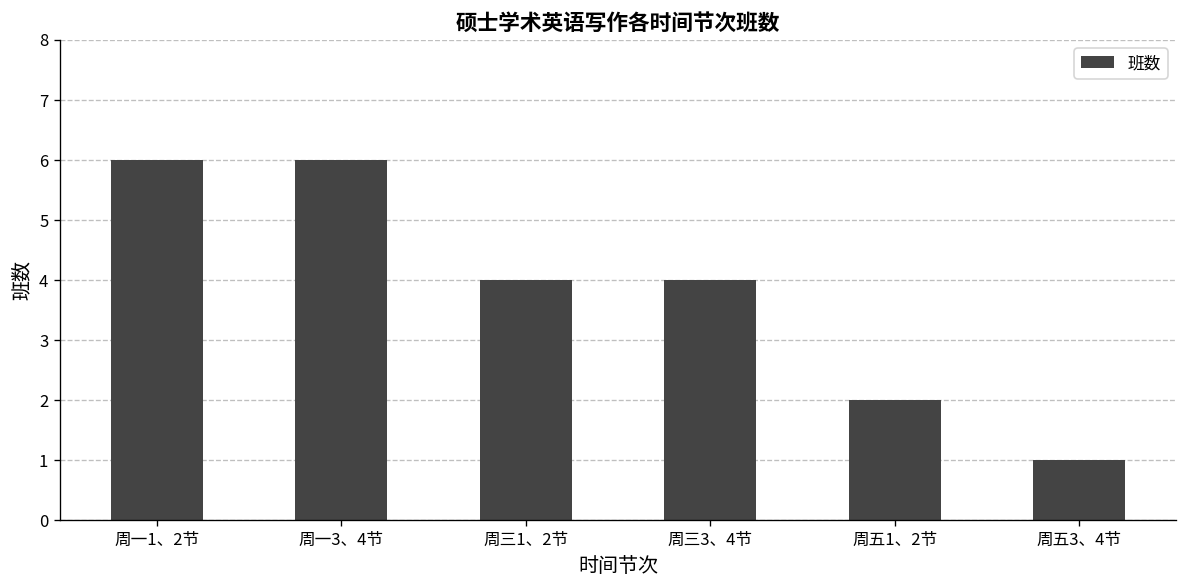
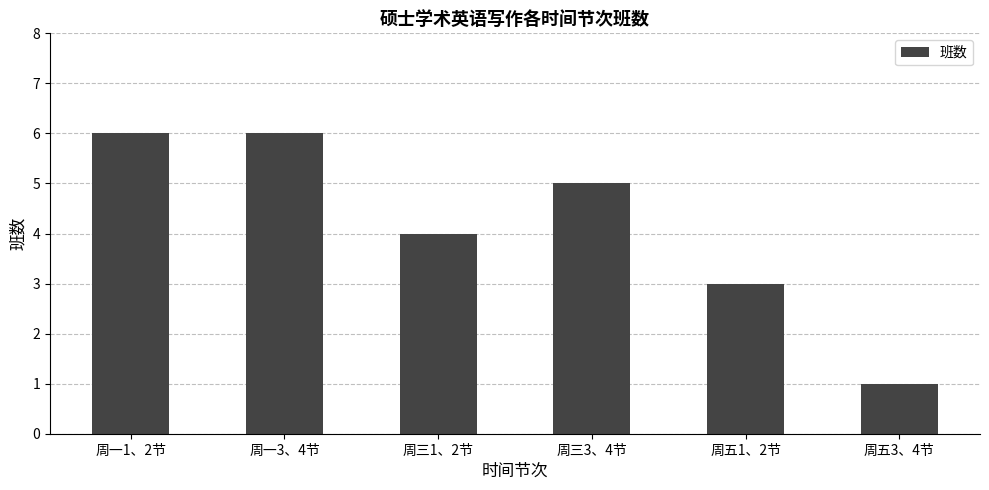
周三3、4节: 4 -> 5
周五1、2节: 2 -> 3
